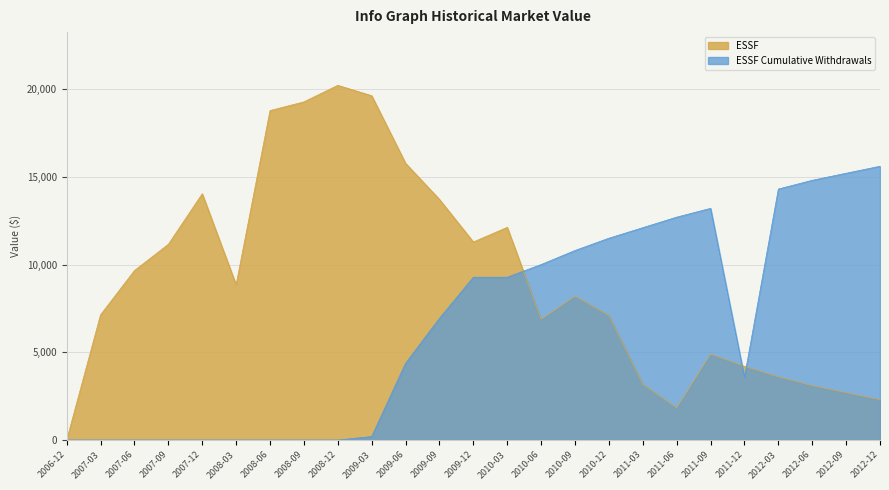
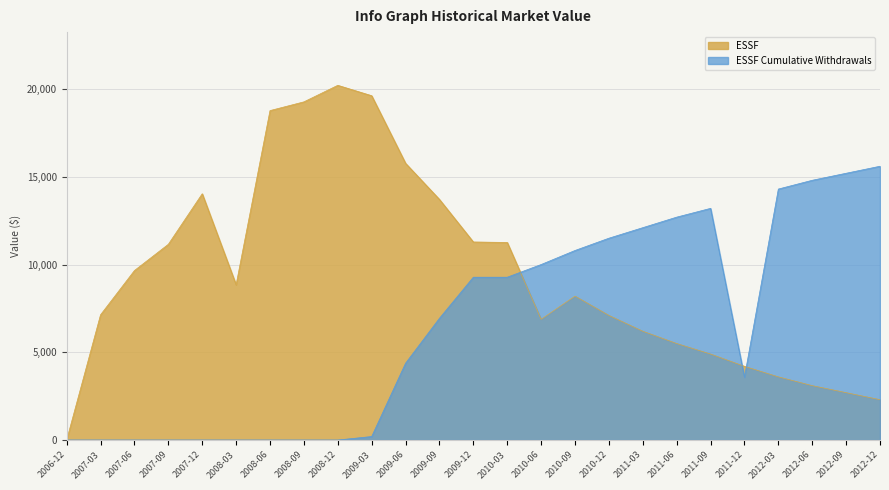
ESSF, 2010-03: 12,100 -> 11,300
ESSF, 2011-03: 3,200 -> 6,200
ESSF, 2011-06: 1,800 -> 5,500
